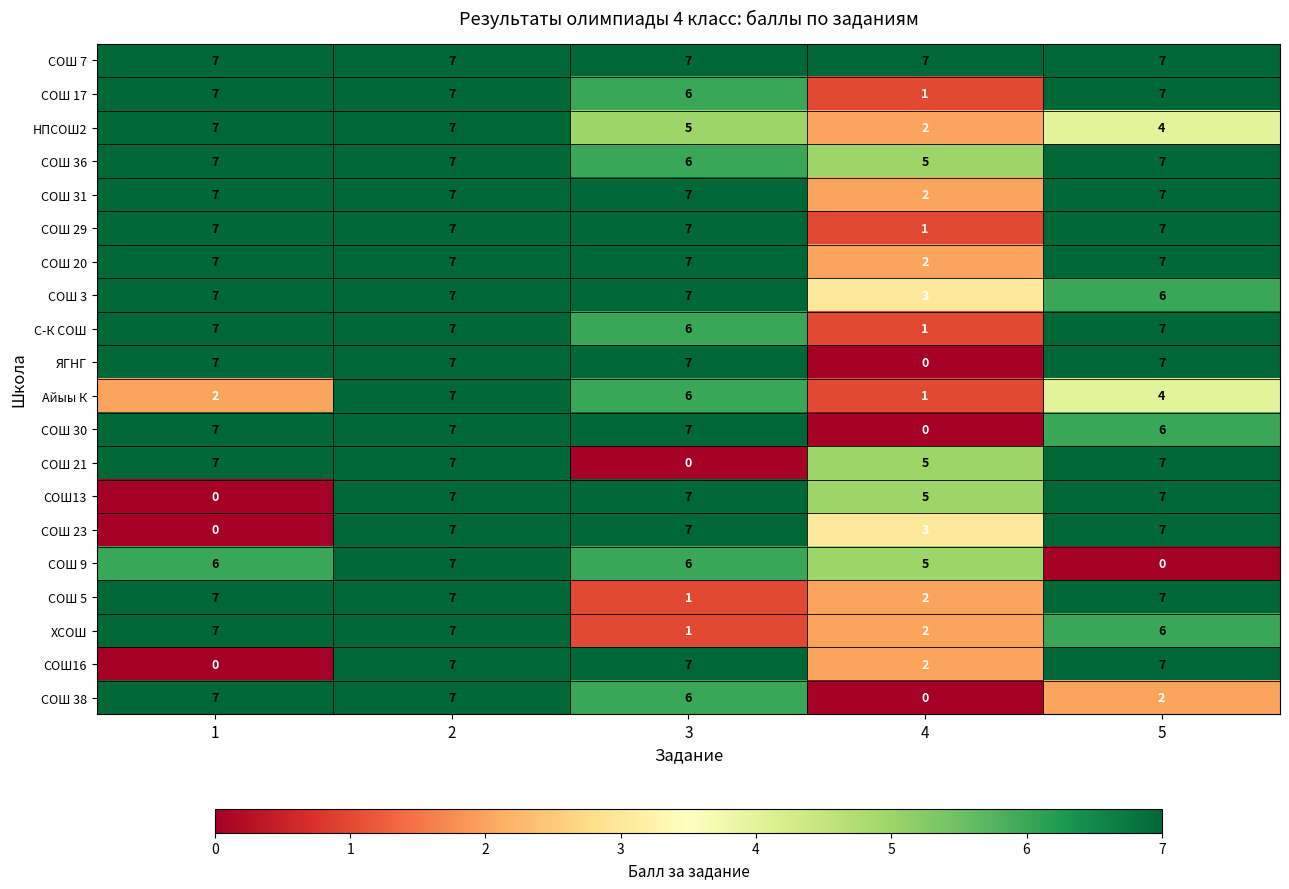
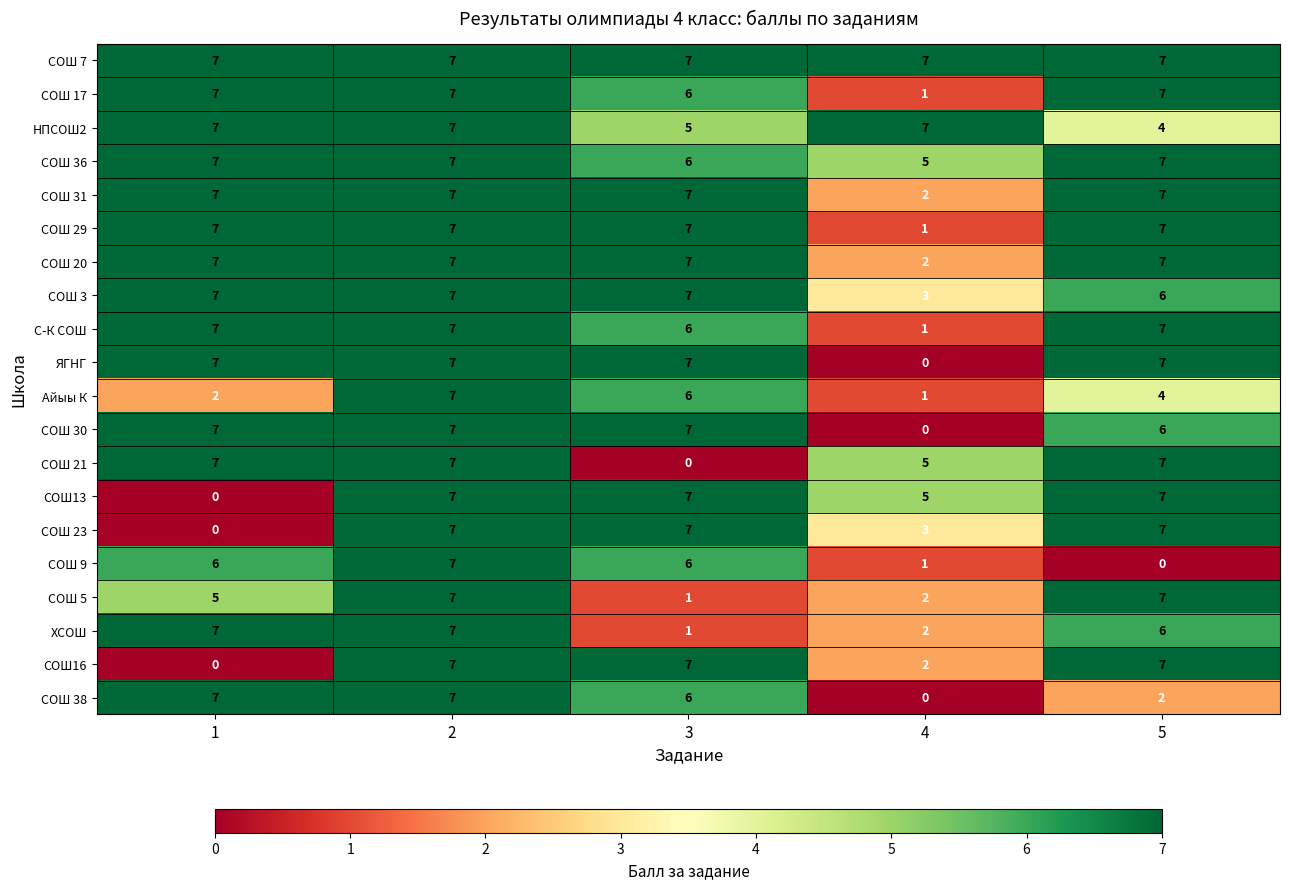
НПСОШ2, 4: 2 -> 7
СОШ 9, 4: 5 -> 1
СОШ 5, 1: 7 -> 5
